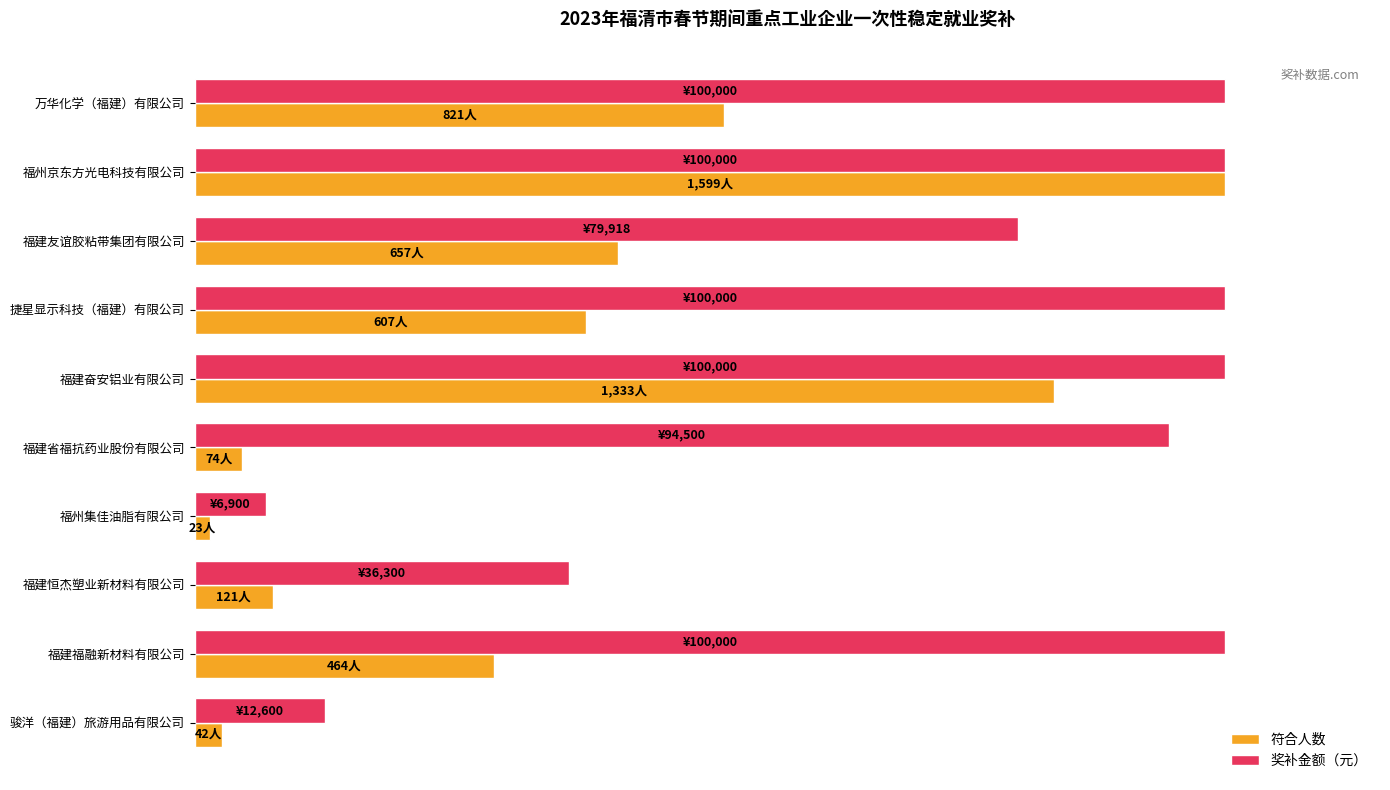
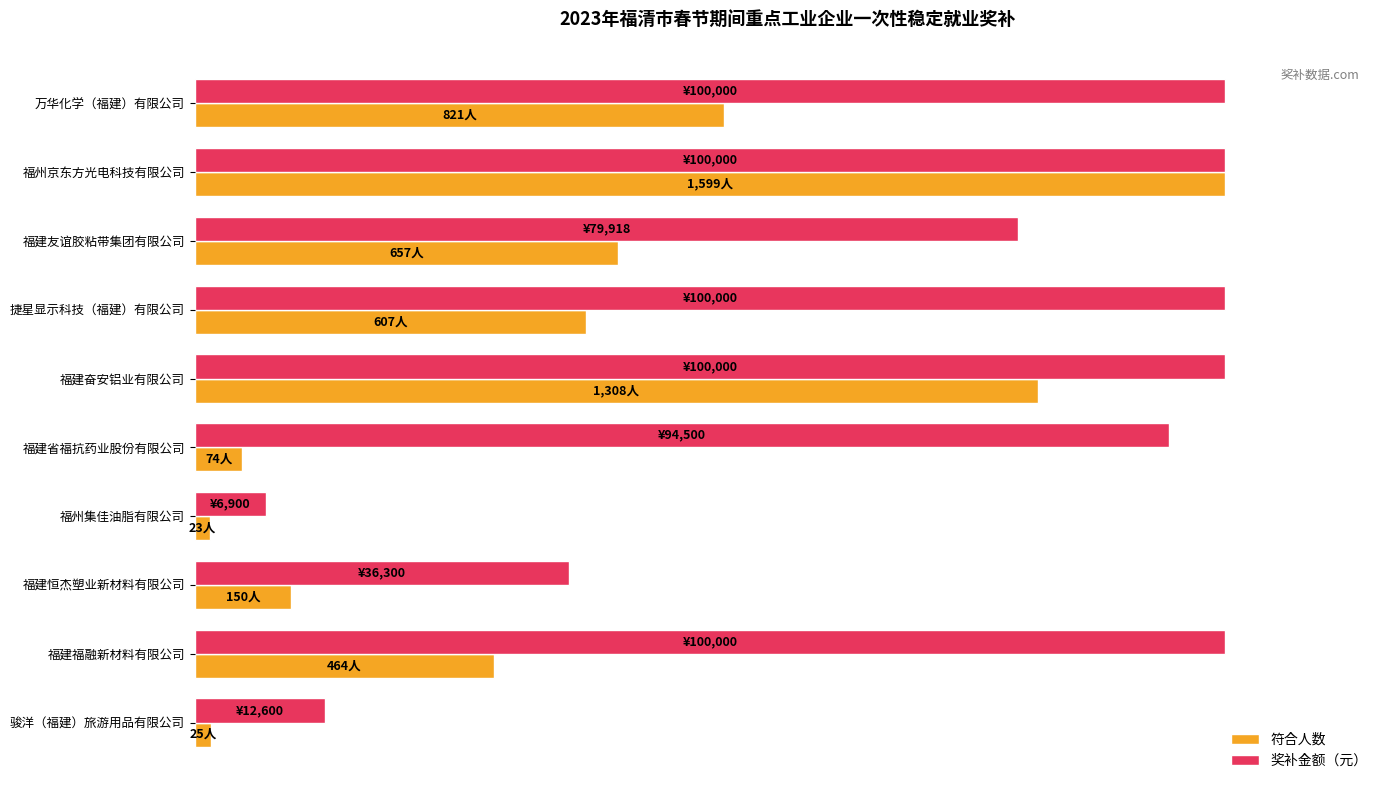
符合人数, 福建奋安铝业有限公司: 1,333人 -> 1,308人
符合人数, 福建恒杰塑业新材料有限公司: 121人 -> 150人
符合人数, 骏洋（福建）旅游用品有限公司: 42人 -> 25人
